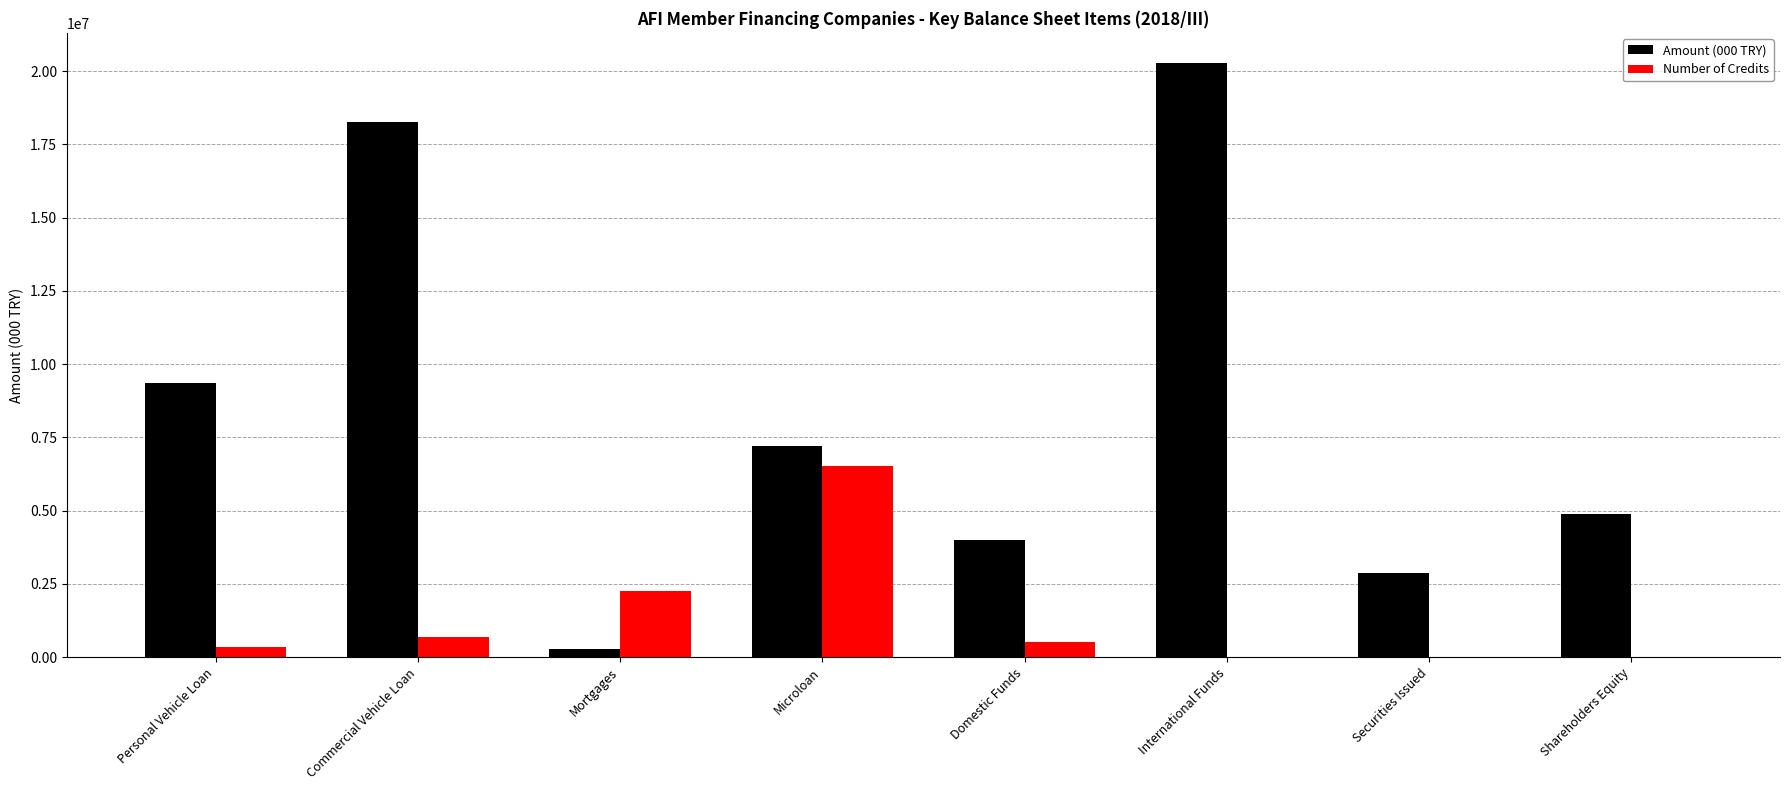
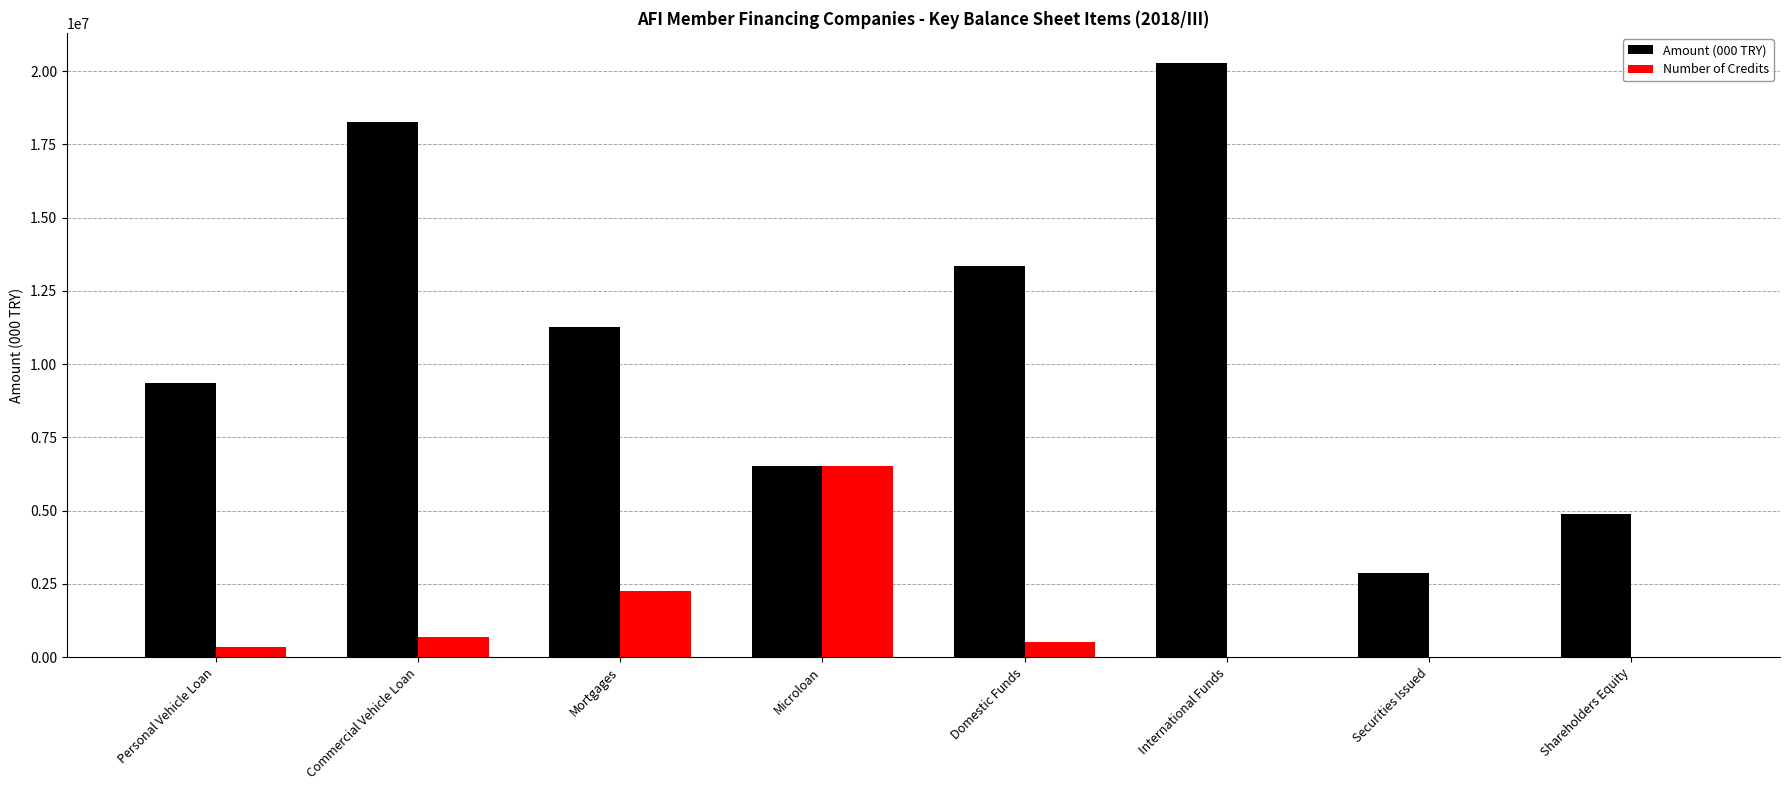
Amount (000 TRY), Mortgages: 300000 -> 11300000
Amount (000 TRY), Microloan: 7200000 -> 6500000
Amount (000 TRY), Domestic Funds: 4000000 -> 13400000
